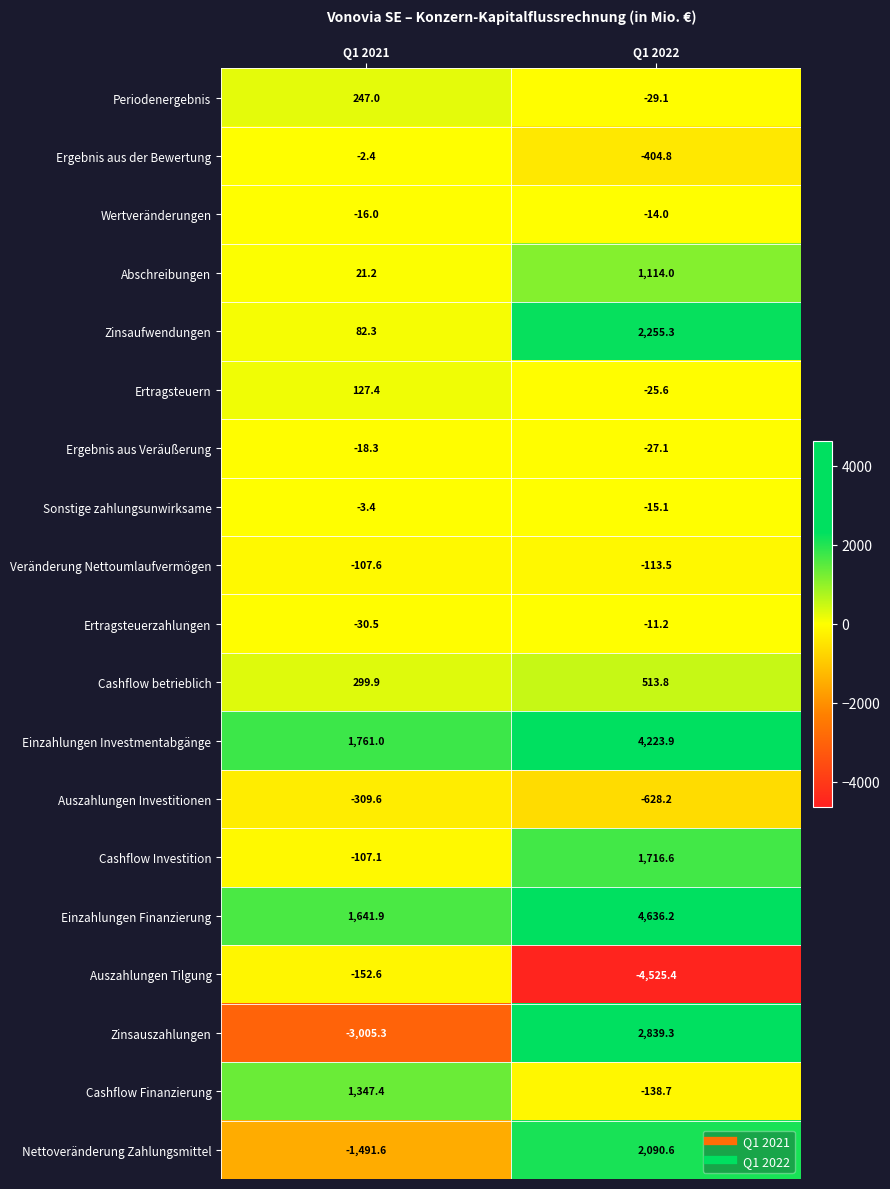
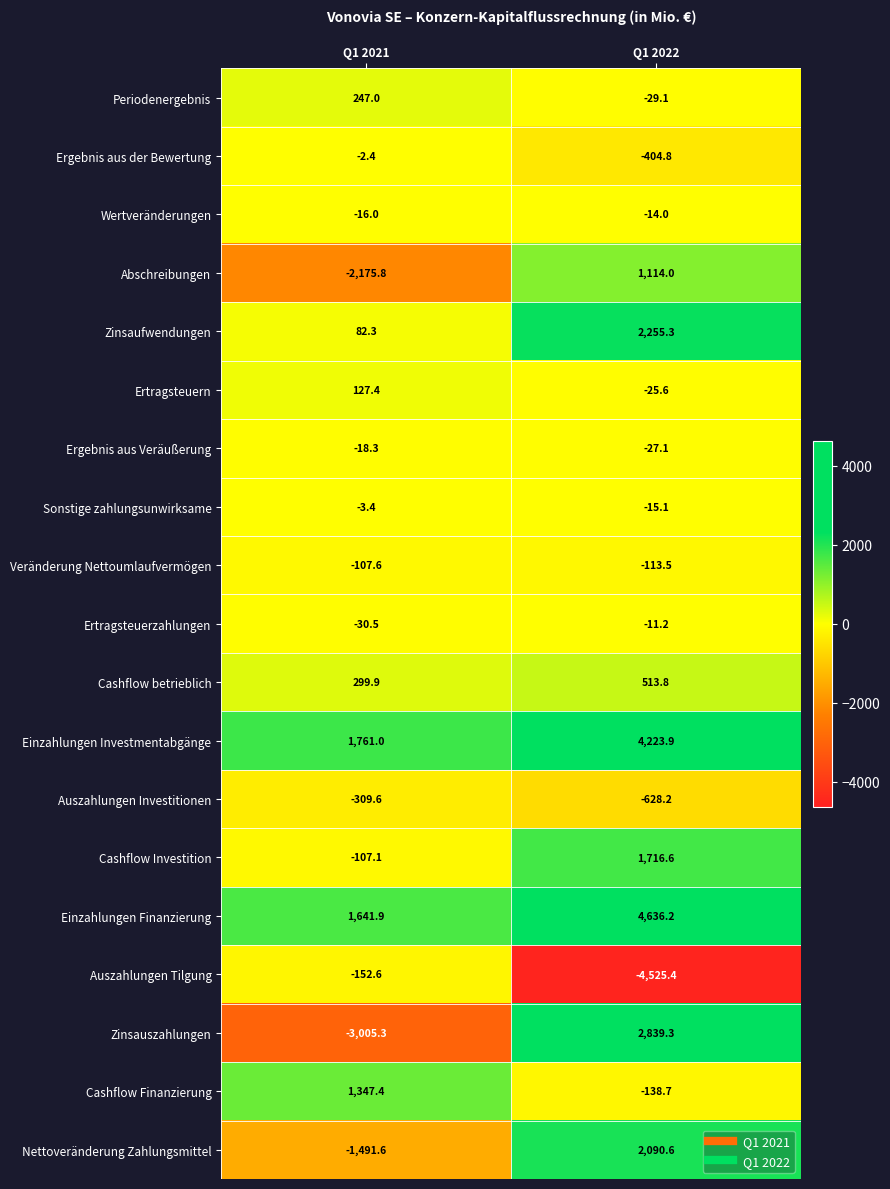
Abschreibungen, Q1 2021: 21.2 -> -2,175.8
